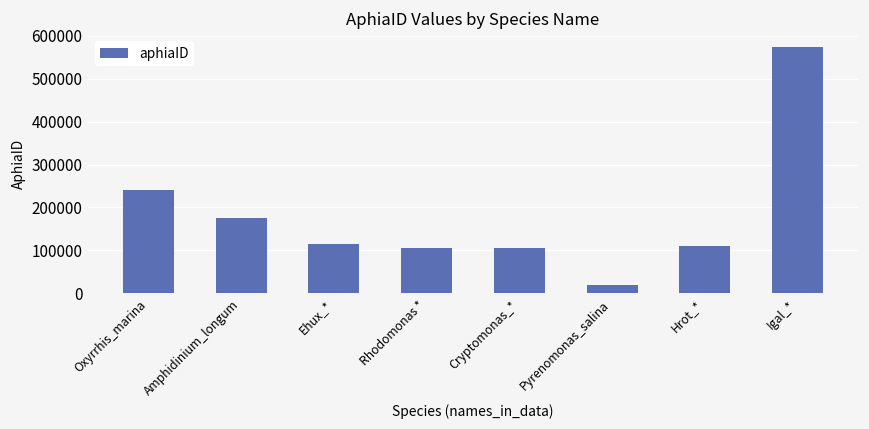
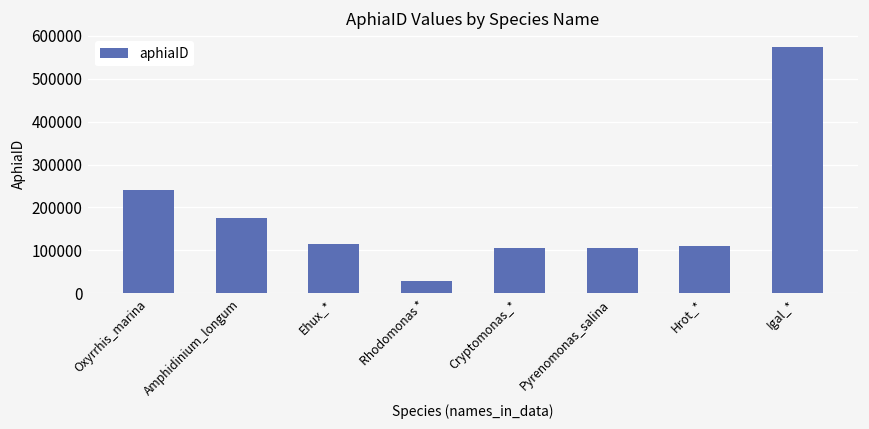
Rhodomonas *: 110000 -> 30000
Pyrenomonas_salina: 20000 -> 110000
